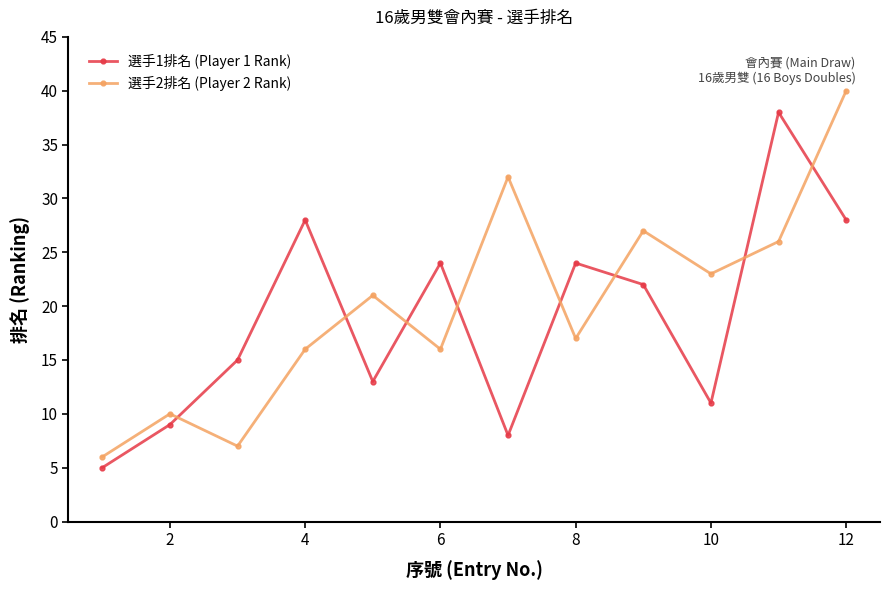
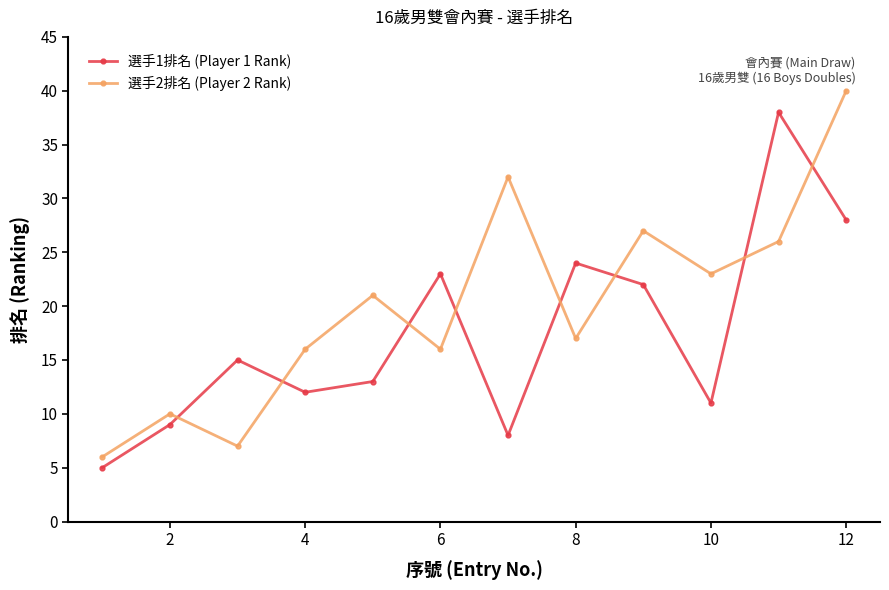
選手1排名 (Player 1 Rank), 4: 28 -> 12
選手1排名 (Player 1 Rank), 6: 24 -> 23
